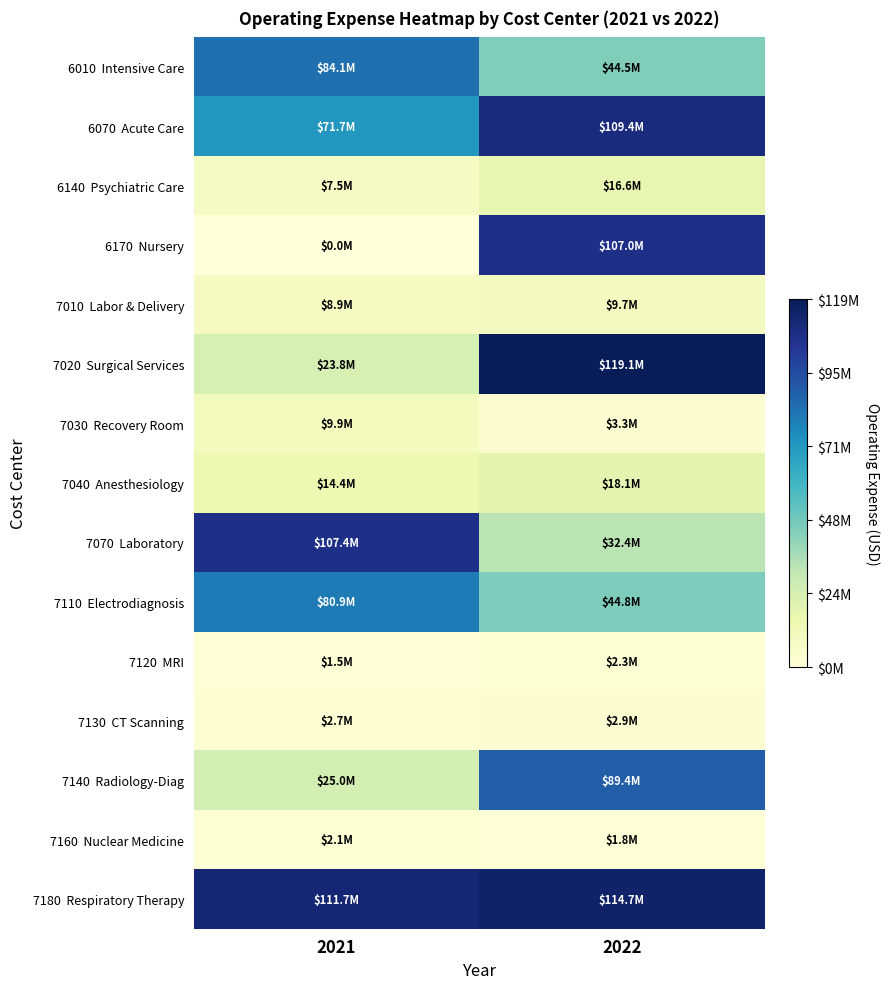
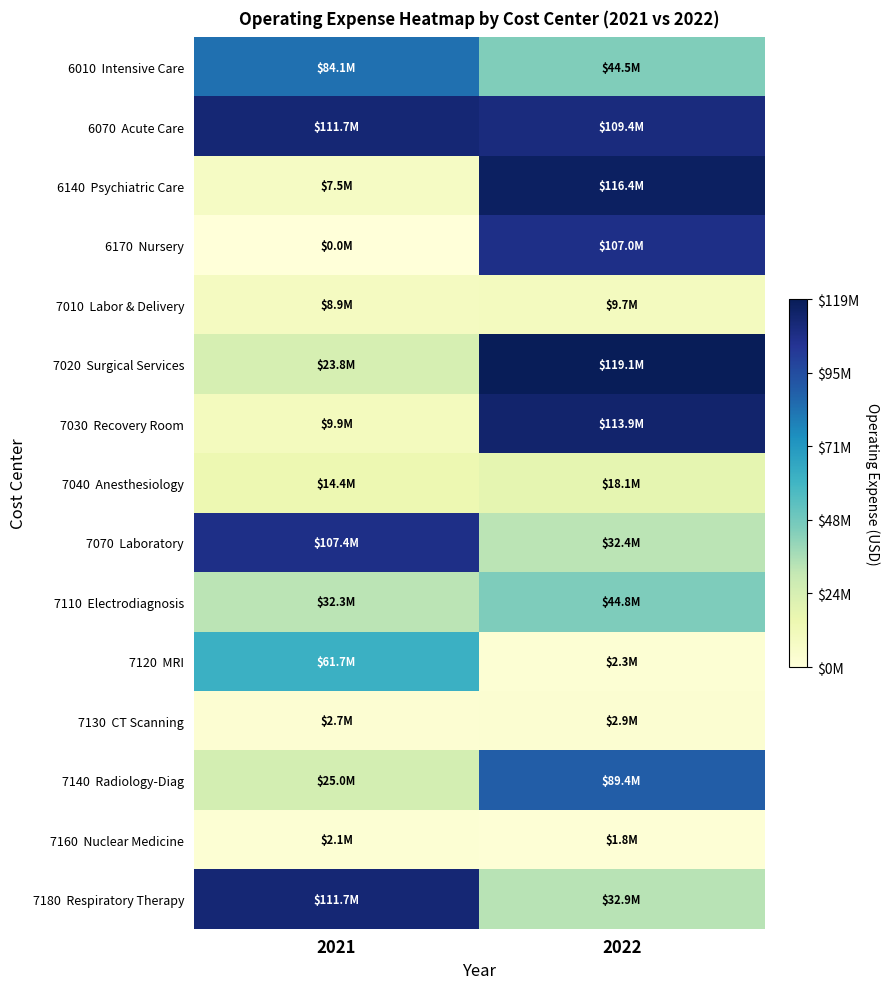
6070 Acute Care, 2021: $71.7M -> $111.7M
6140 Psychiatric Care, 2022: $16.6M -> $116.4M
7030 Recovery Room, 2022: $3.3M -> $113.9M
7110 Electrodiagnosis, 2021: $80.9M -> $32.3M
7120 MRI, 2021: $1.5M -> $61.7M
7180 Respiratory Therapy, 2022: $114.7M -> $32.9M
